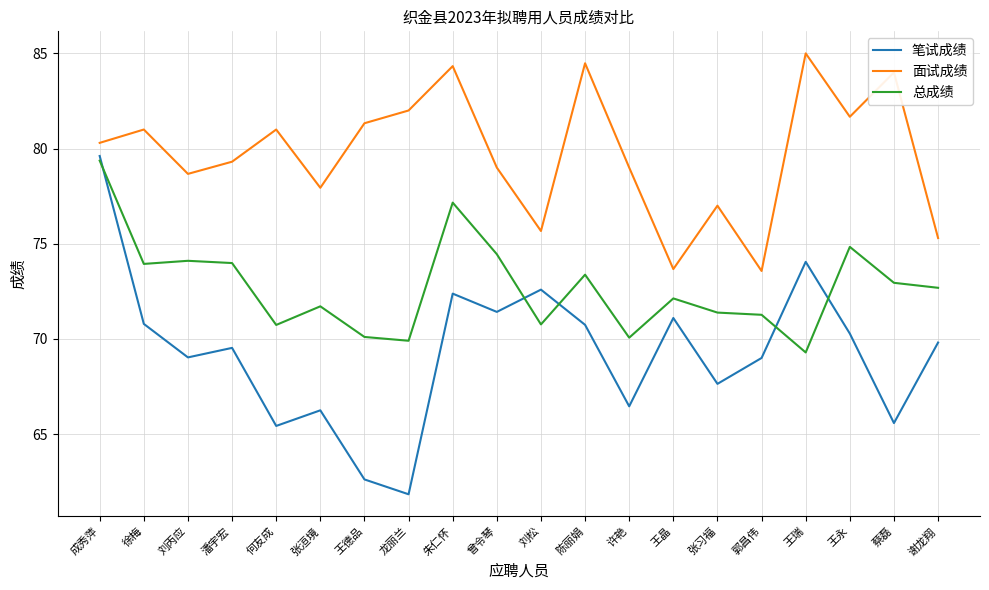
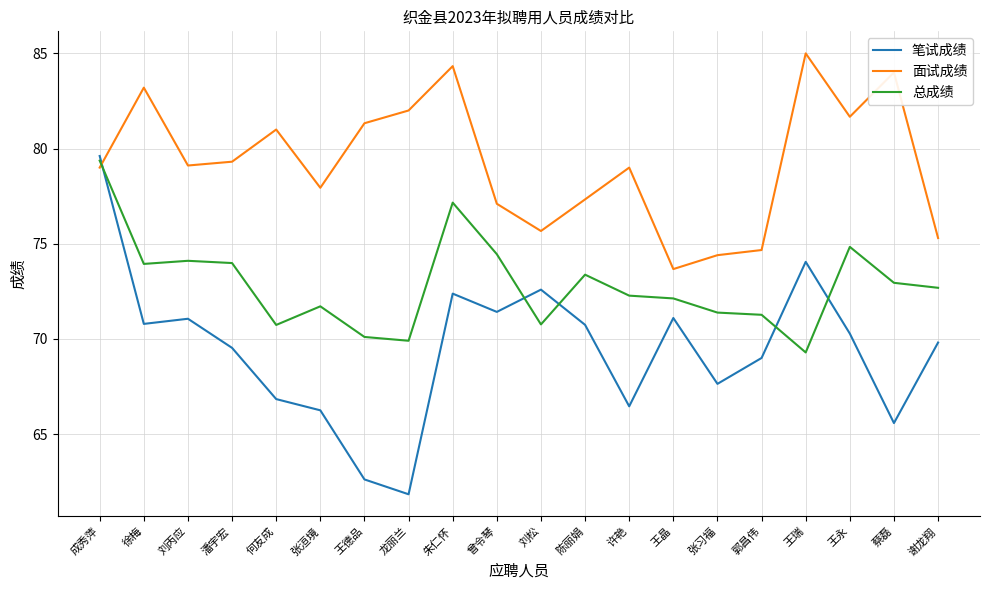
面试成绩, 成秀萍: 80.3 -> 79.0
面试成绩, 徐梅: 81.0 -> 83.2
笔试成绩, 刘丙应: 69.0 -> 71.1
面试成绩, 刘丙应: 78.7 -> 79.1
笔试成绩, 何友成: 65.4 -> 66.8
面试成绩, 曾令琴: 79.0 -> 77.1
面试成绩, 陈丽娟: 84.5 -> 77.3
总成绩, 许艳: 70.1 -> 72.3
面试成绩, 张习福: 77.0 -> 74.4
面试成绩, 郭昌伟: 73.6 -> 74.7
